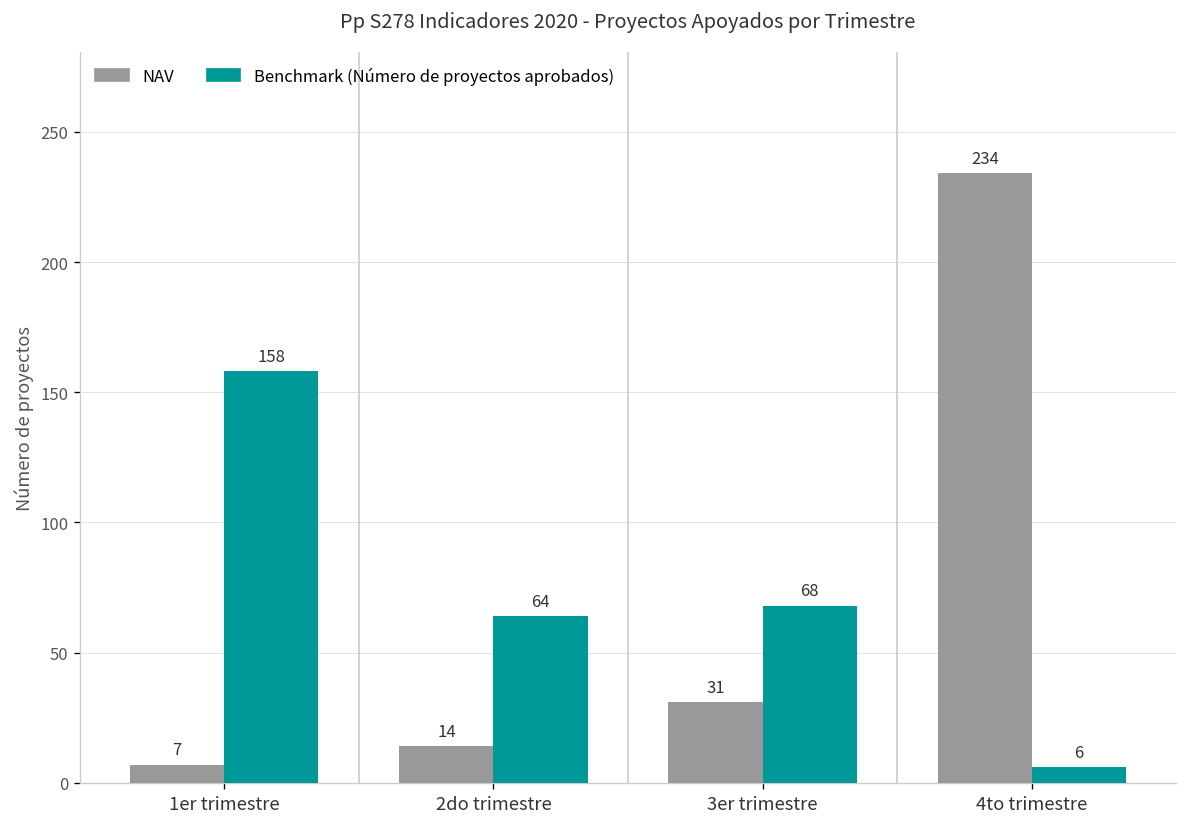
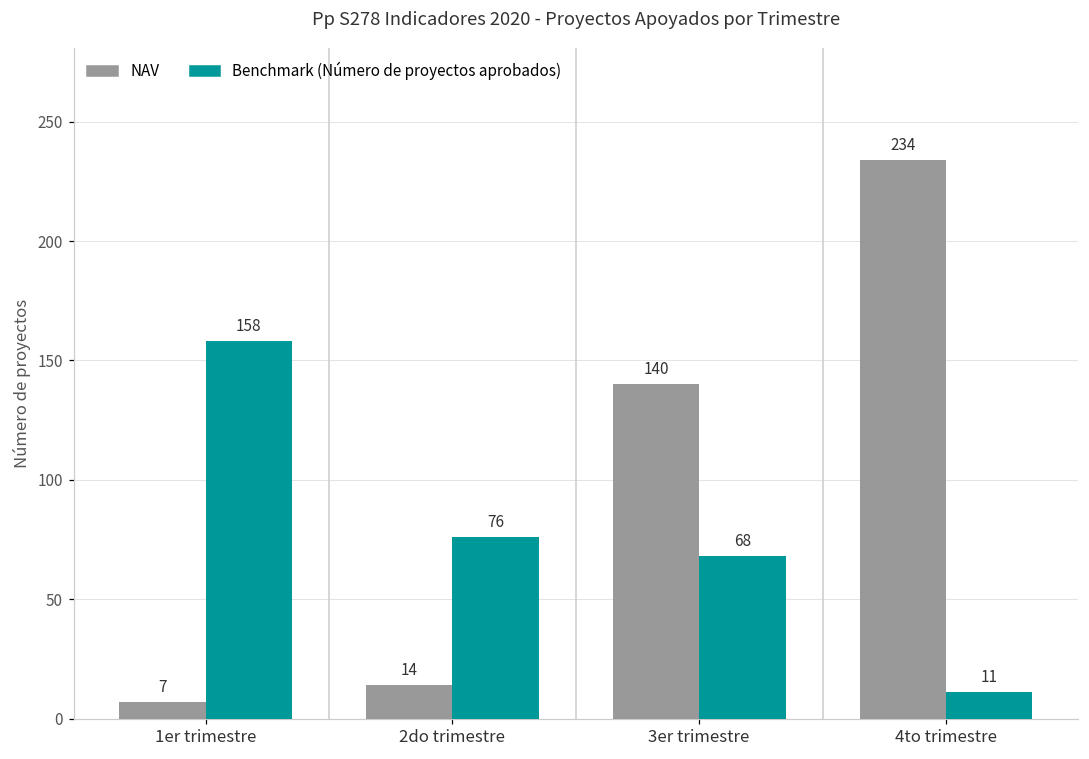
Benchmark (Número de proyectos aprobados), 2do trimestre: 64 -> 76
NAV, 3er trimestre: 31 -> 140
Benchmark (Número de proyectos aprobados), 4to trimestre: 6 -> 11
